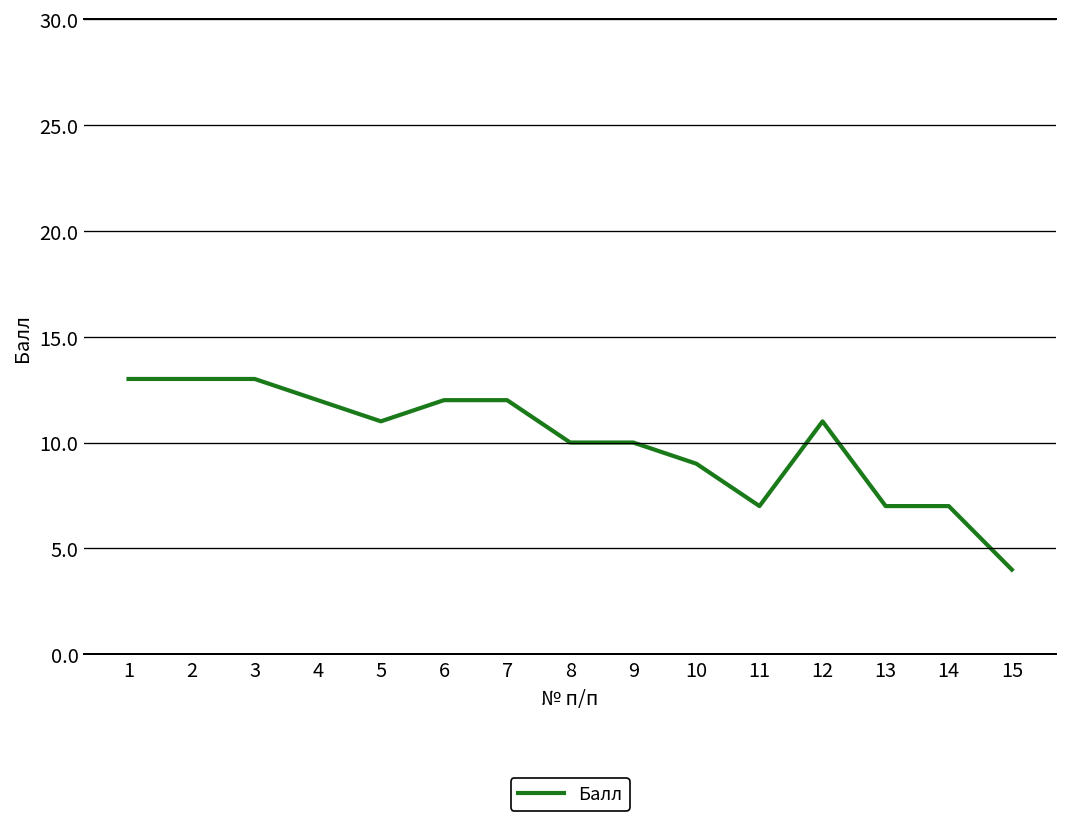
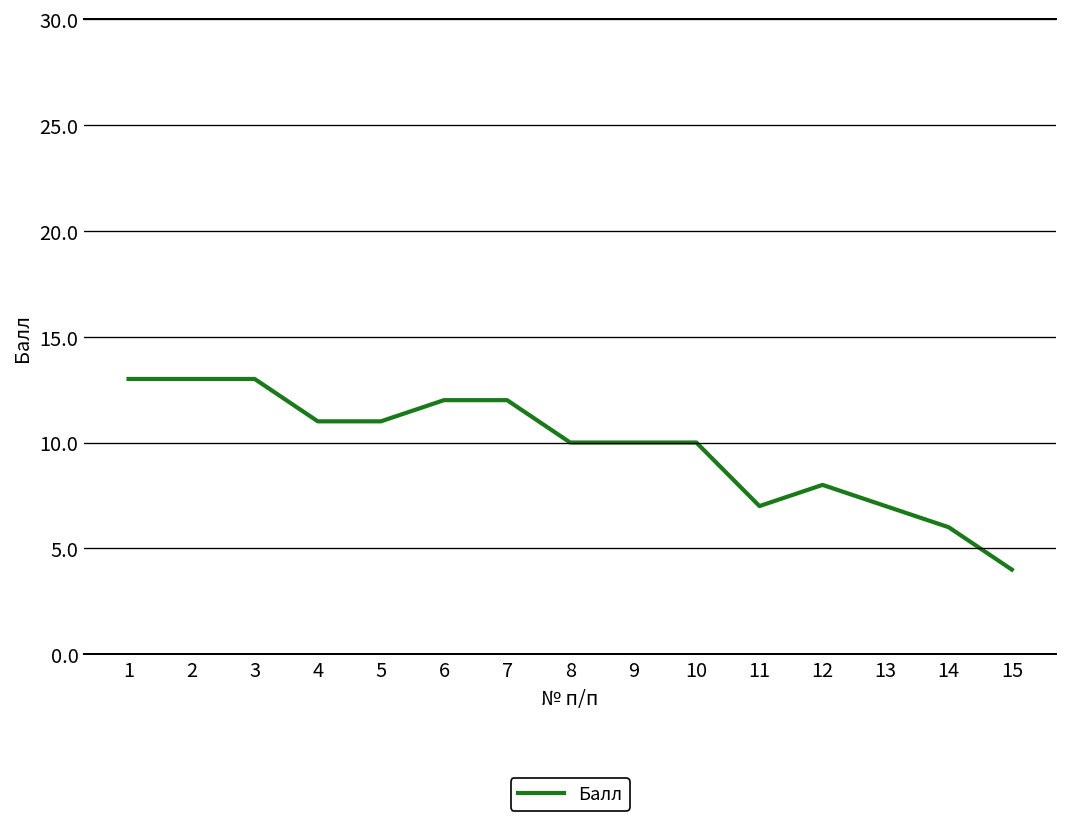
4: 12 -> 11
10: 9 -> 10
12: 11 -> 8
14: 7 -> 6
